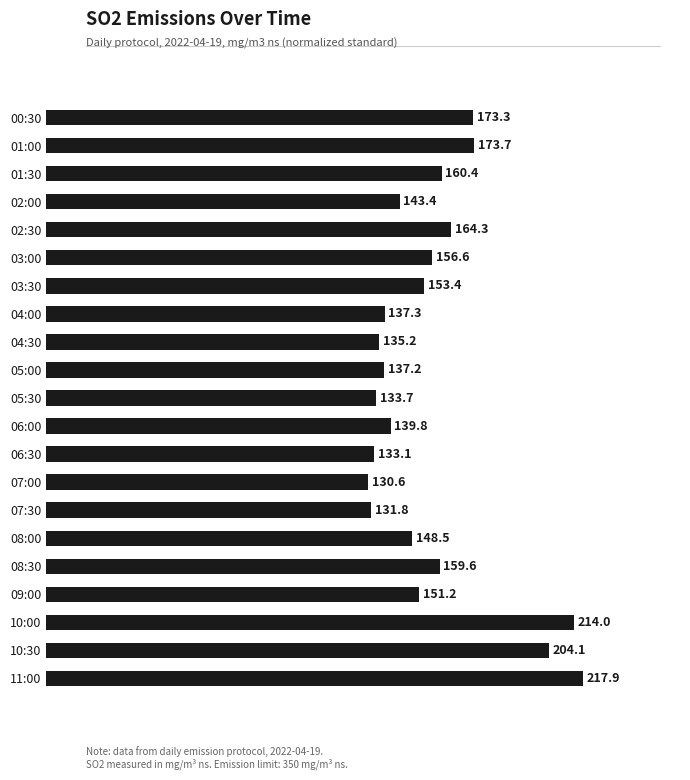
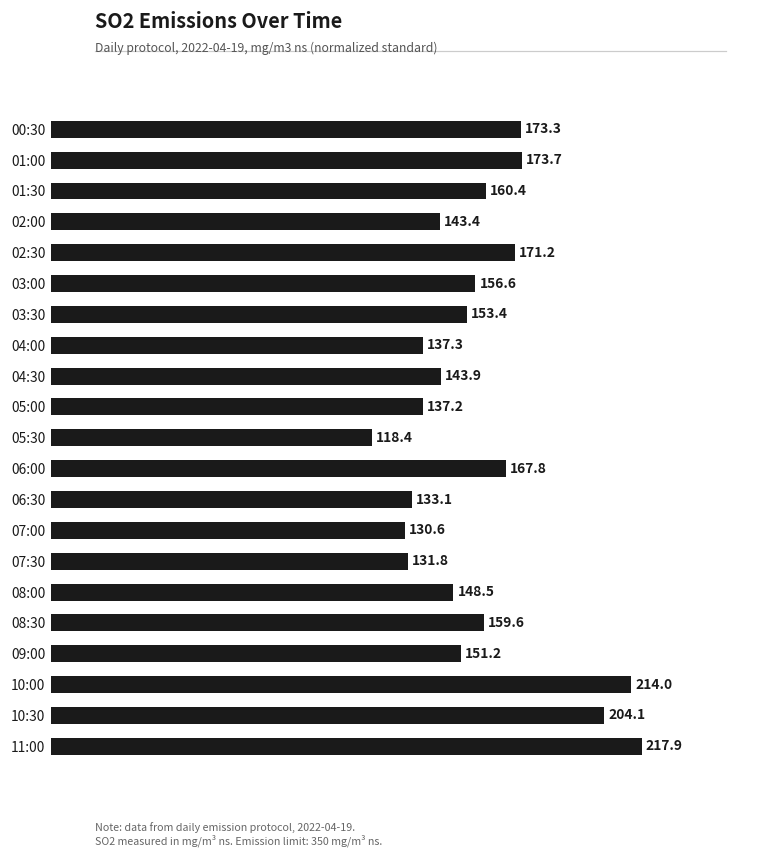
02:30: 164.3 -> 171.2
04:30: 135.2 -> 143.9
05:30: 133.7 -> 118.4
06:00: 139.8 -> 167.8
